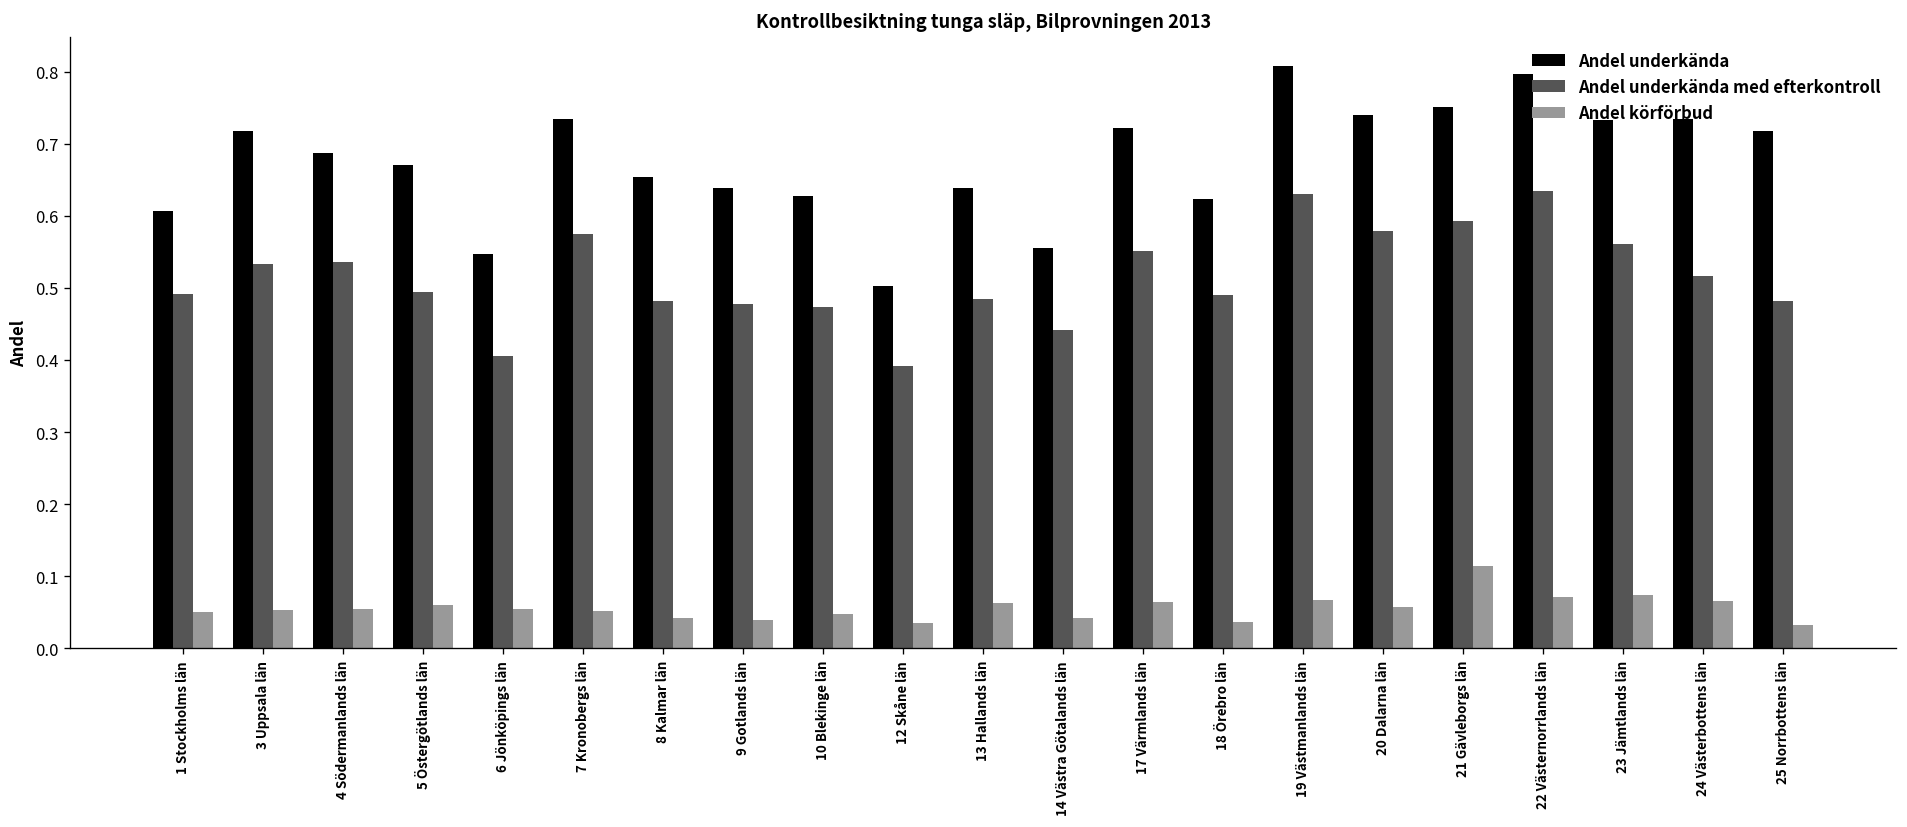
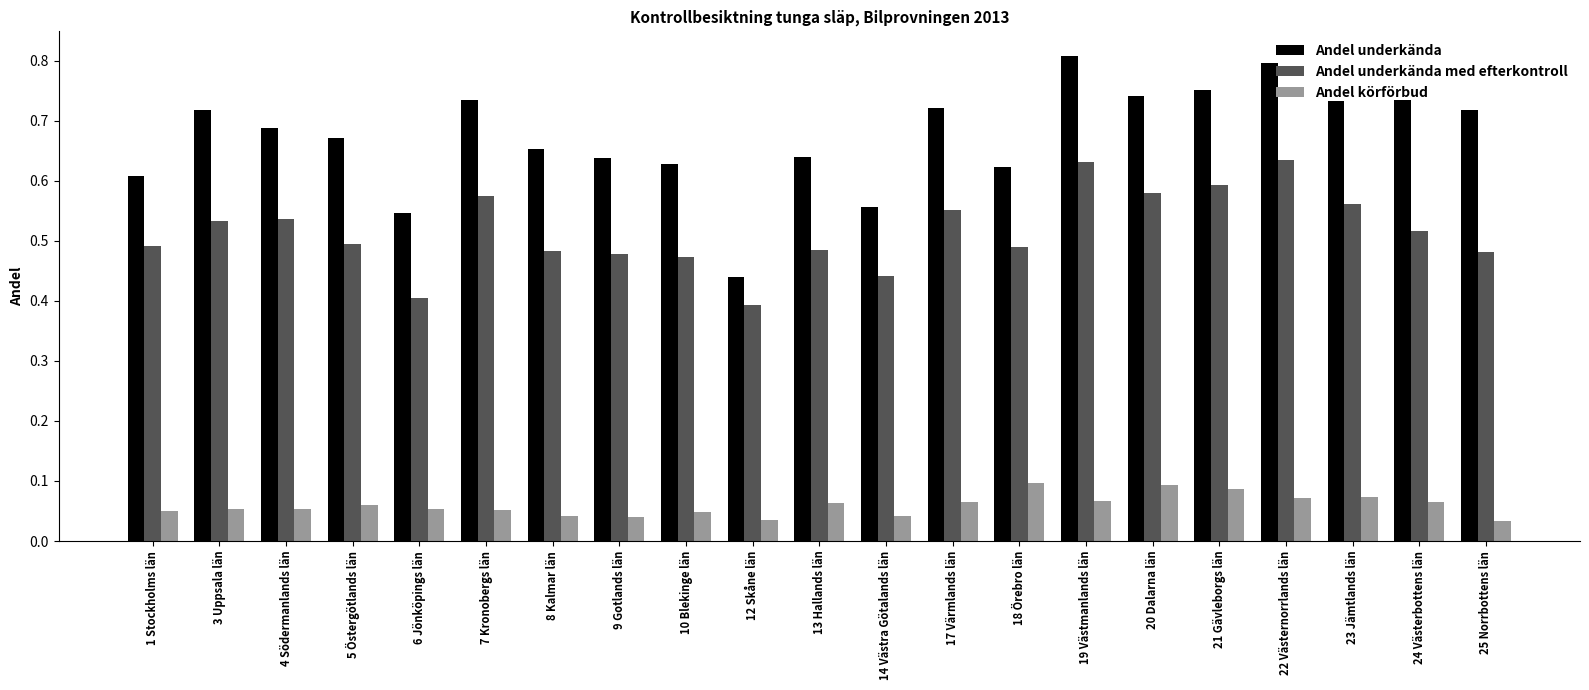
Andel underkända, 12 Skåne län: 0.50 -> 0.44
Andel körförbud, 18 Örebro län: 0.04 -> 0.10
Andel körförbud, 20 Dalarna län: 0.06 -> 0.09
Andel körförbud, 21 Gävleborgs län: 0.11 -> 0.09
